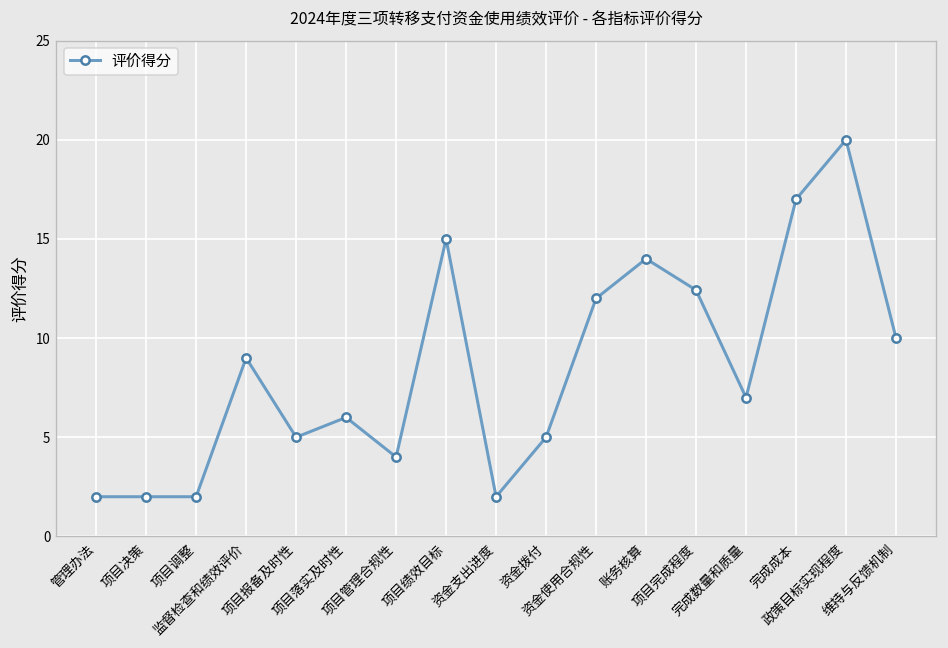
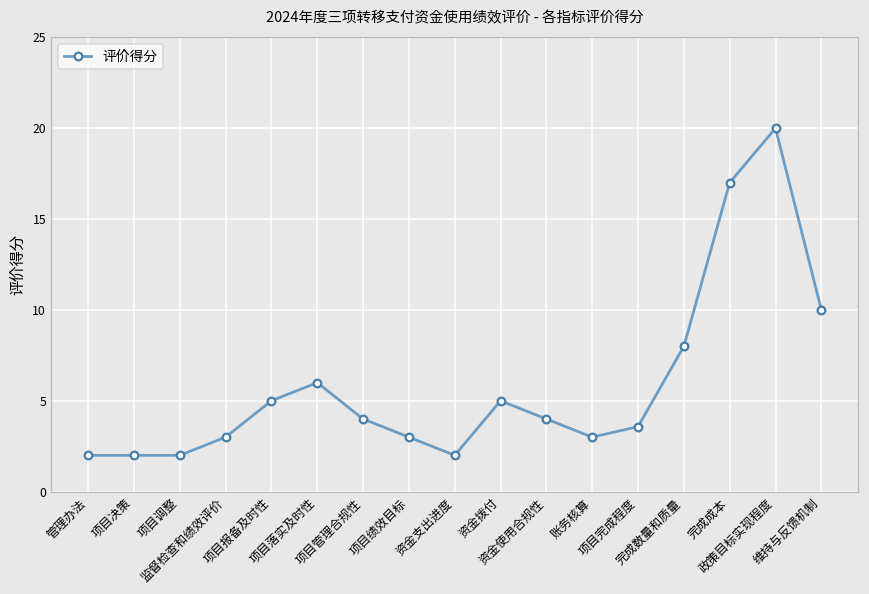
监督检查和绩效评价: 9 -> 3
项目绩效目标: 15 -> 3
资金使用合规性: 12 -> 4
账务核算: 14 -> 3
项目完成程度: 12.4 -> 3.6
完成数量和质量: 7 -> 8
